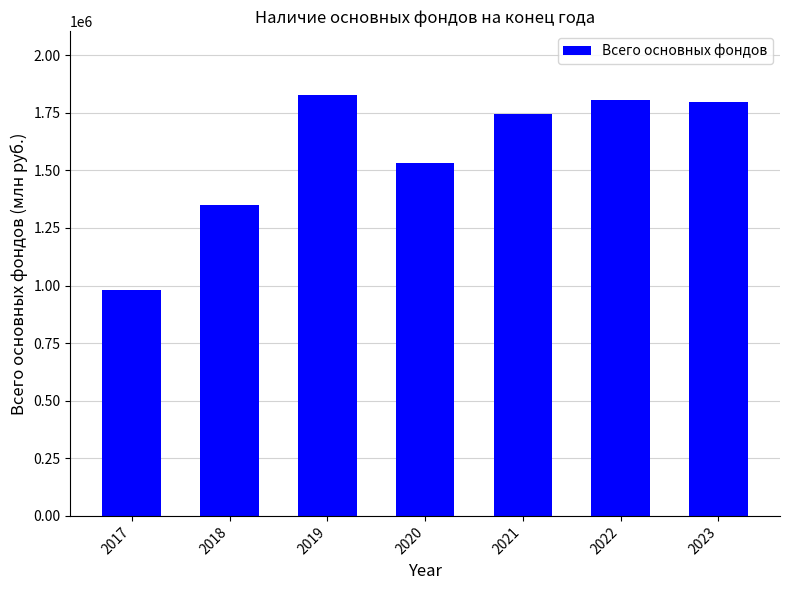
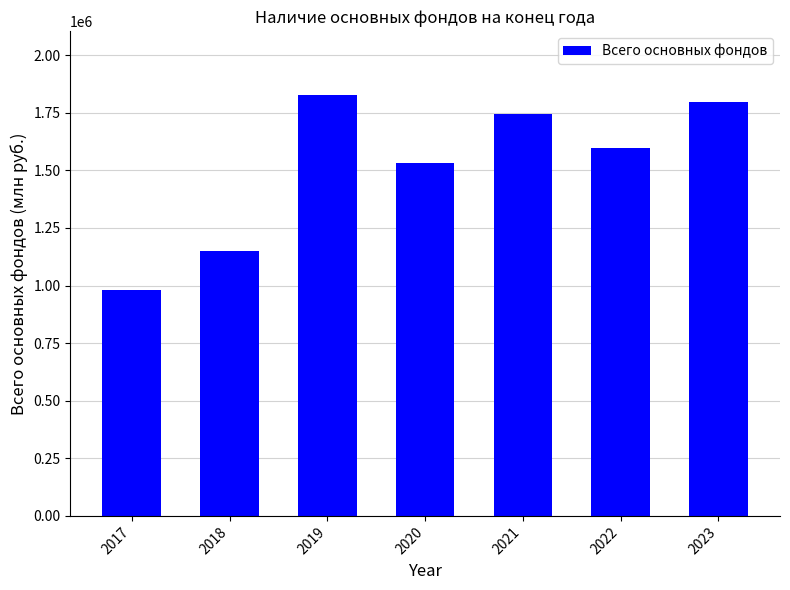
2018: 1350000 -> 1150000
2022: 1810000 -> 1600000
